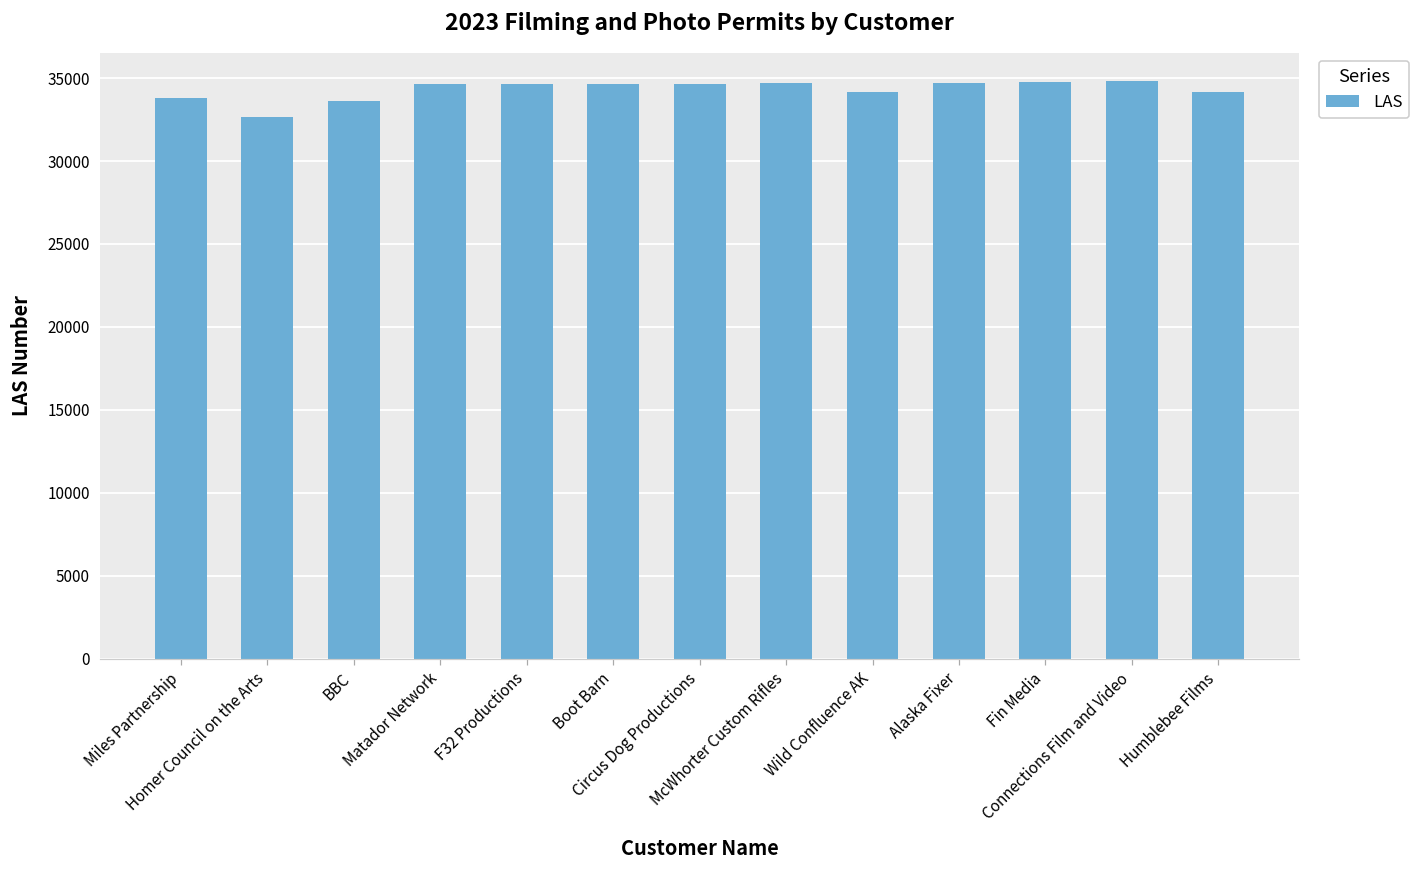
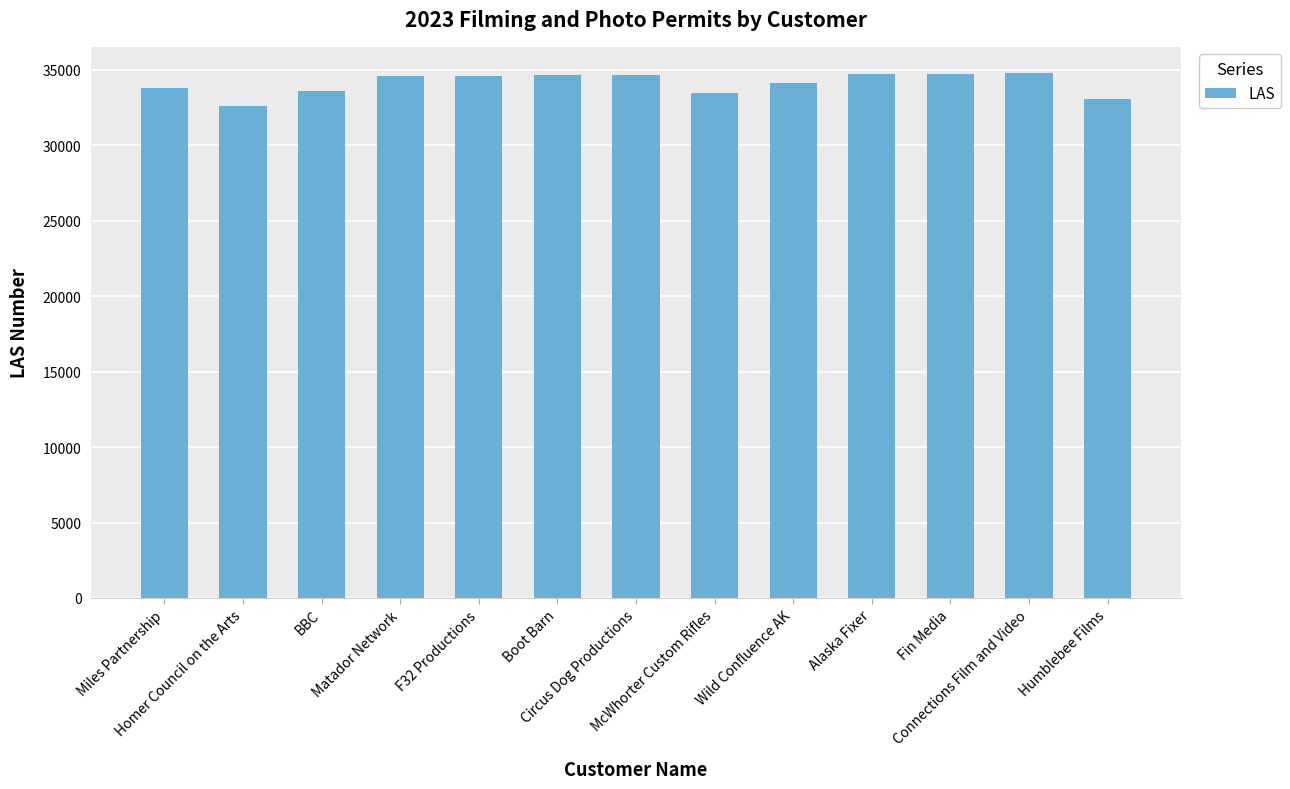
McWhorter Custom Rifles: 34700 -> 33400
Humblebee Films: 34200 -> 33100
